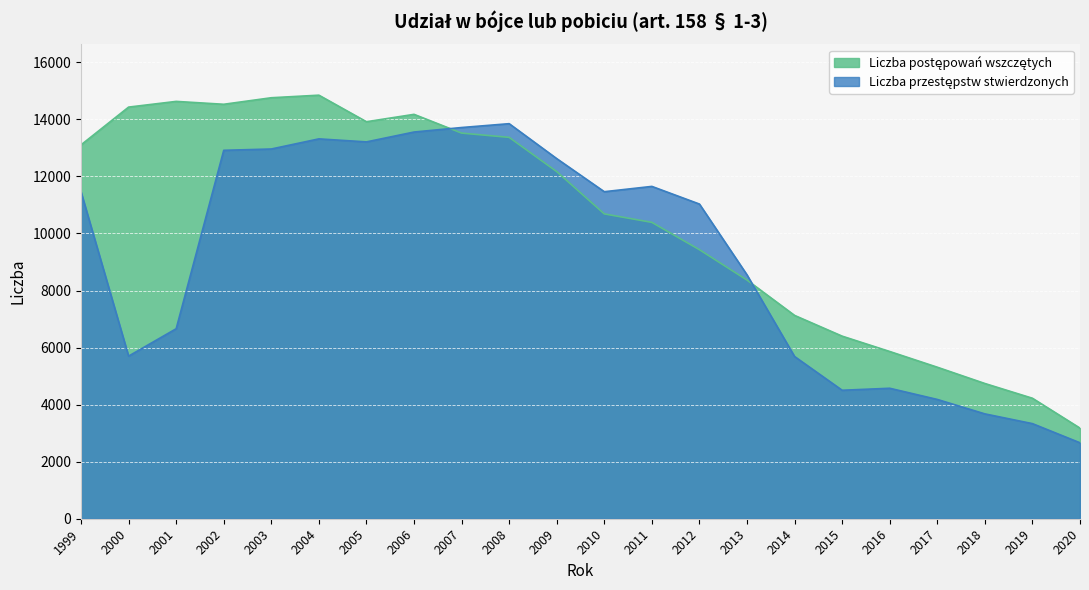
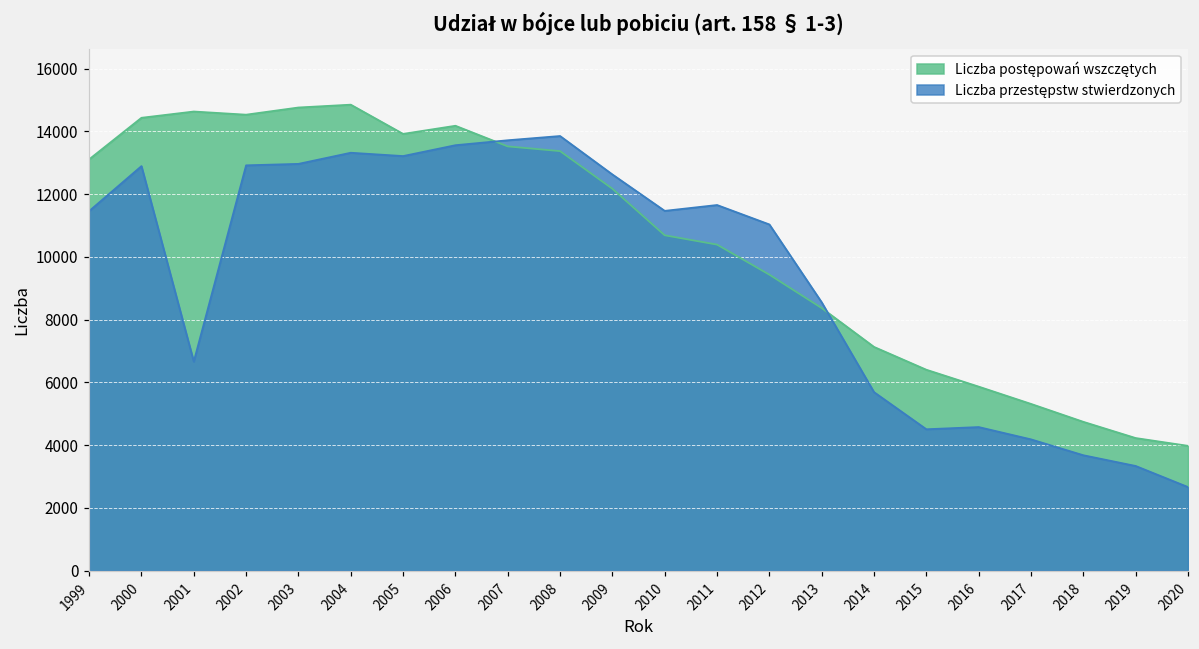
Liczba przestępstw stwierdzonych, 2000: 5700 -> 12900
Liczba postępowań wszczętych, 2020: 3200 -> 4000
